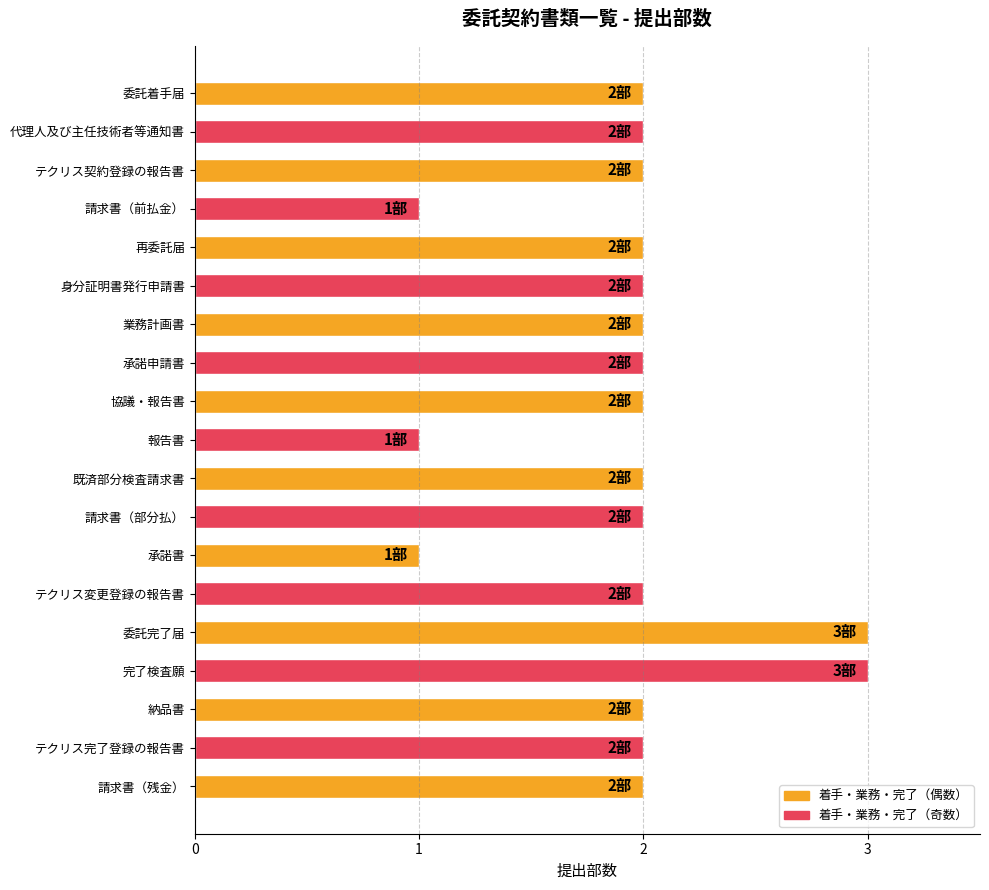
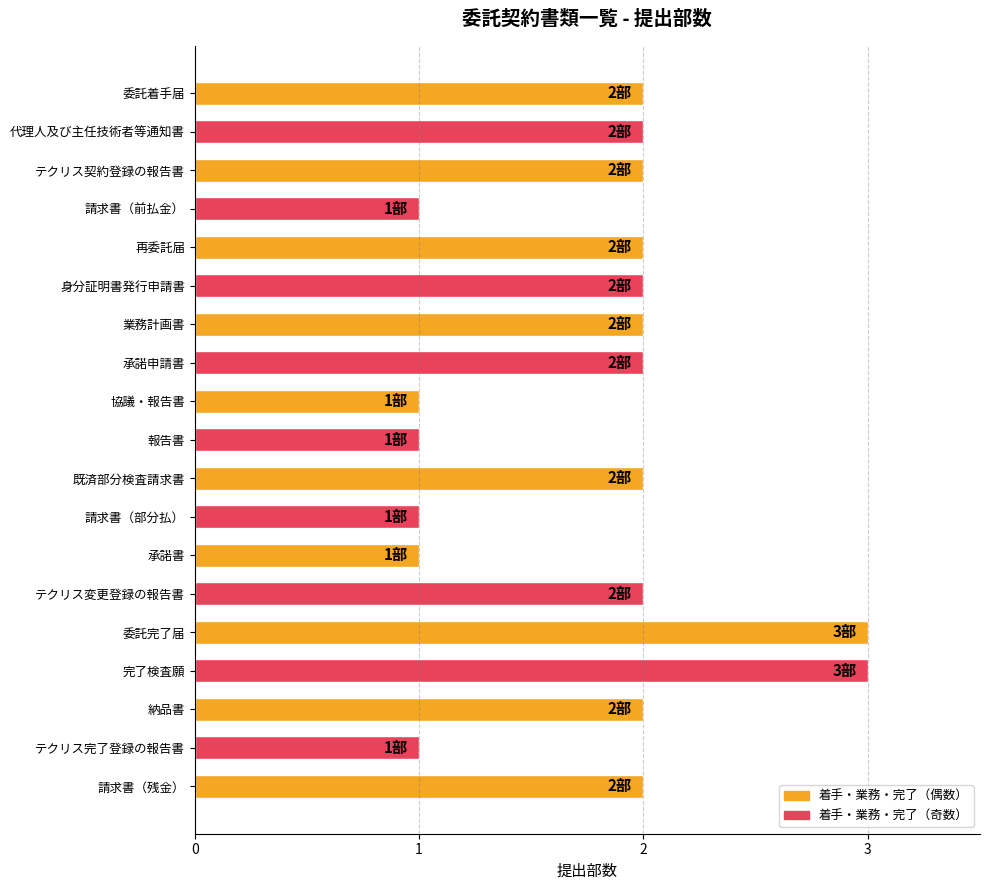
協議・報告書: 2部 -> 1部
請求書（部分払）: 2部 -> 1部
テクリス完了登録の報告書: 2部 -> 1部
